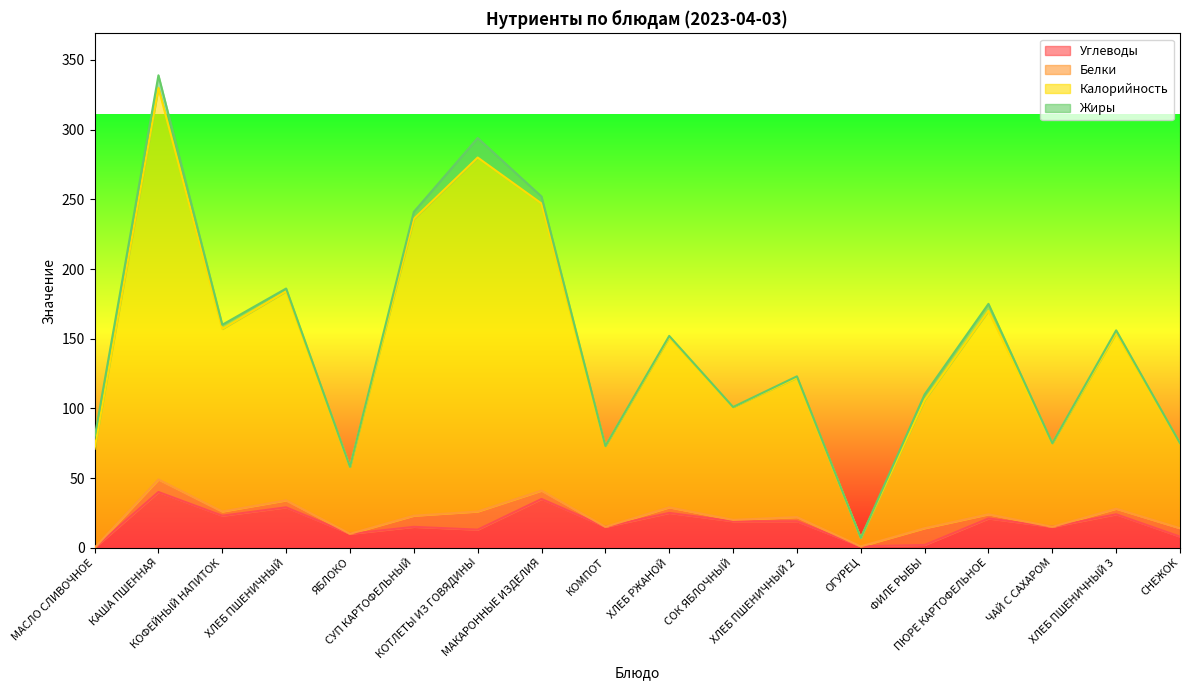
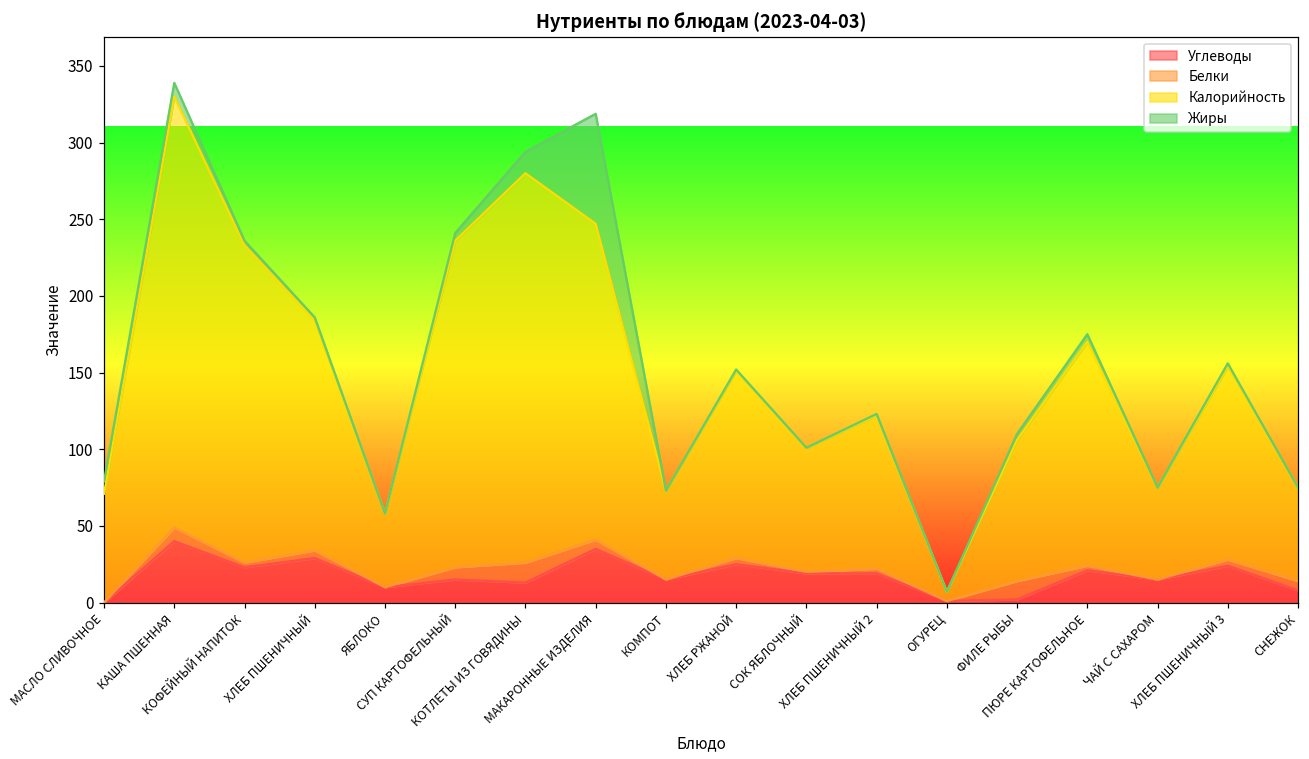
Калорийность, КОФЕЙНЫЙ НАПИТОК: 131 -> 207
Жиры, МАКАРОННЫЕ ИЗДЕЛИЯ: 5 -> 72
